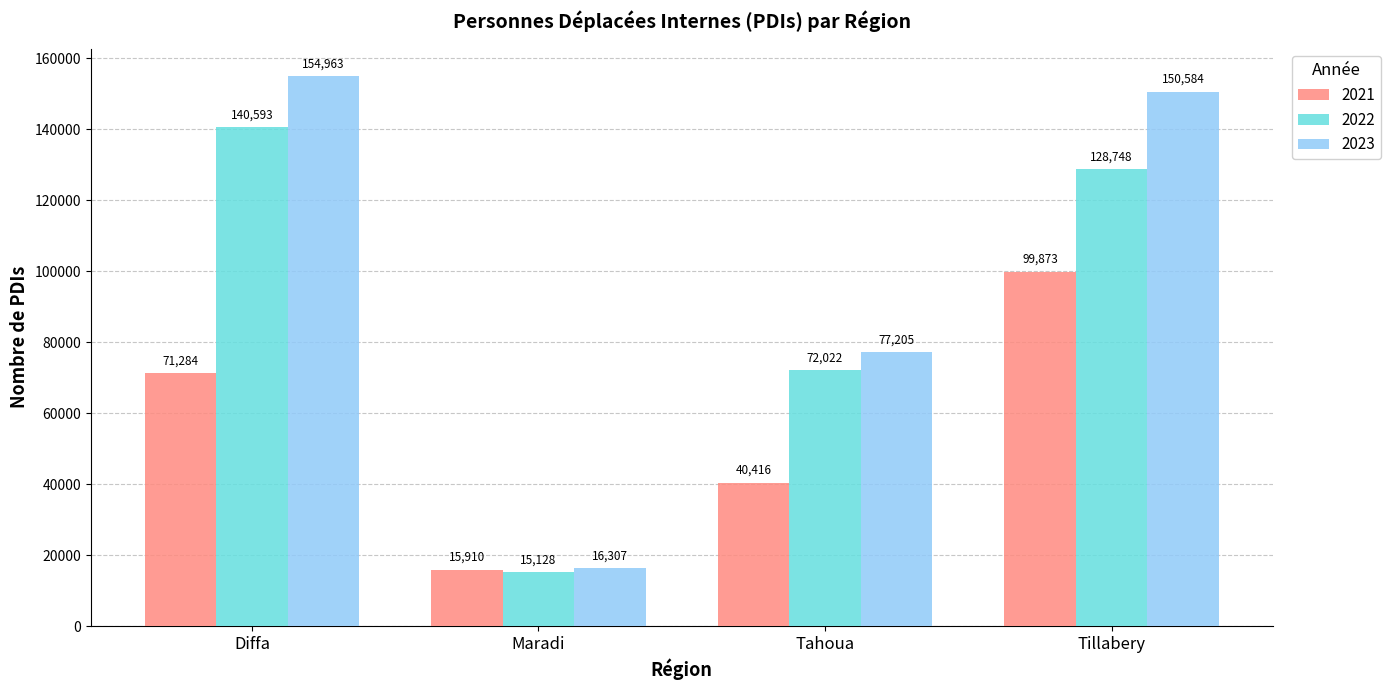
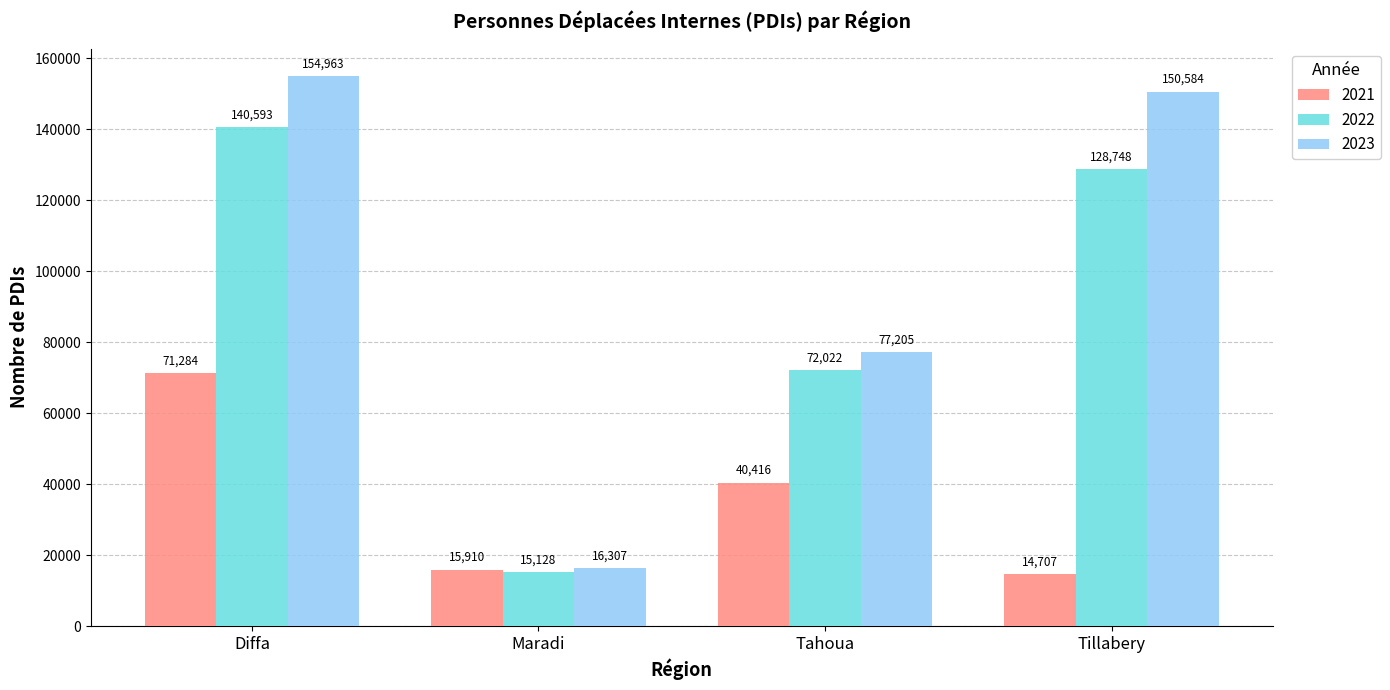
2021, Tillabery: 99,873 -> 14,707
